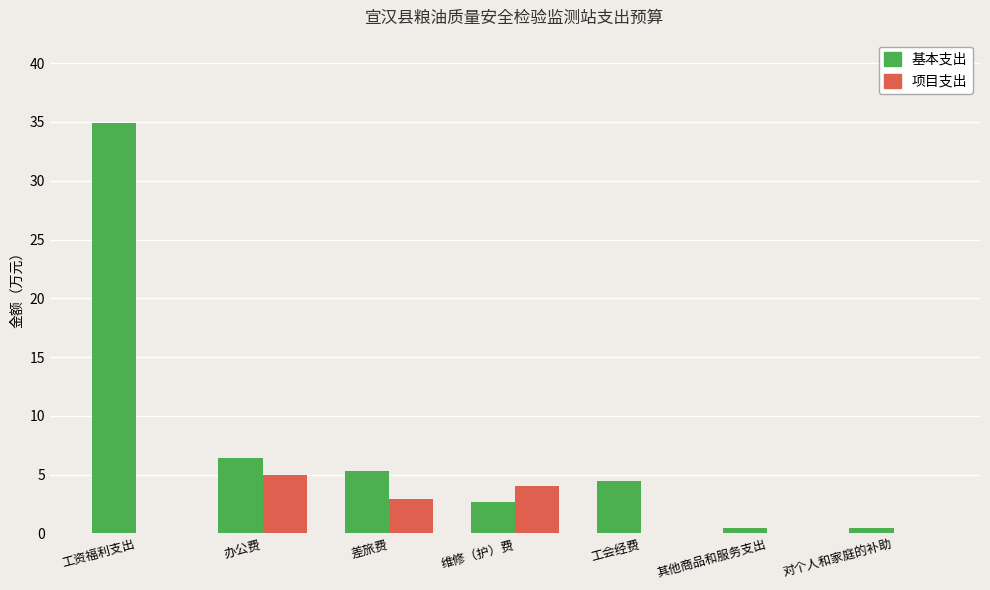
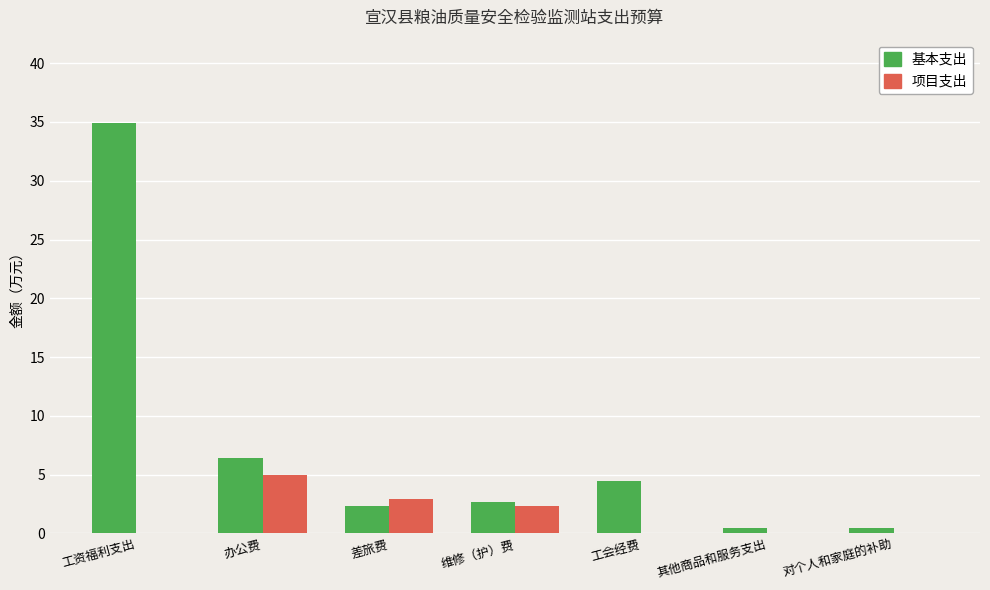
基本支出, 差旅费: 5.3 -> 2.3
项目支出, 维修（护）费: 4.0 -> 2.3
